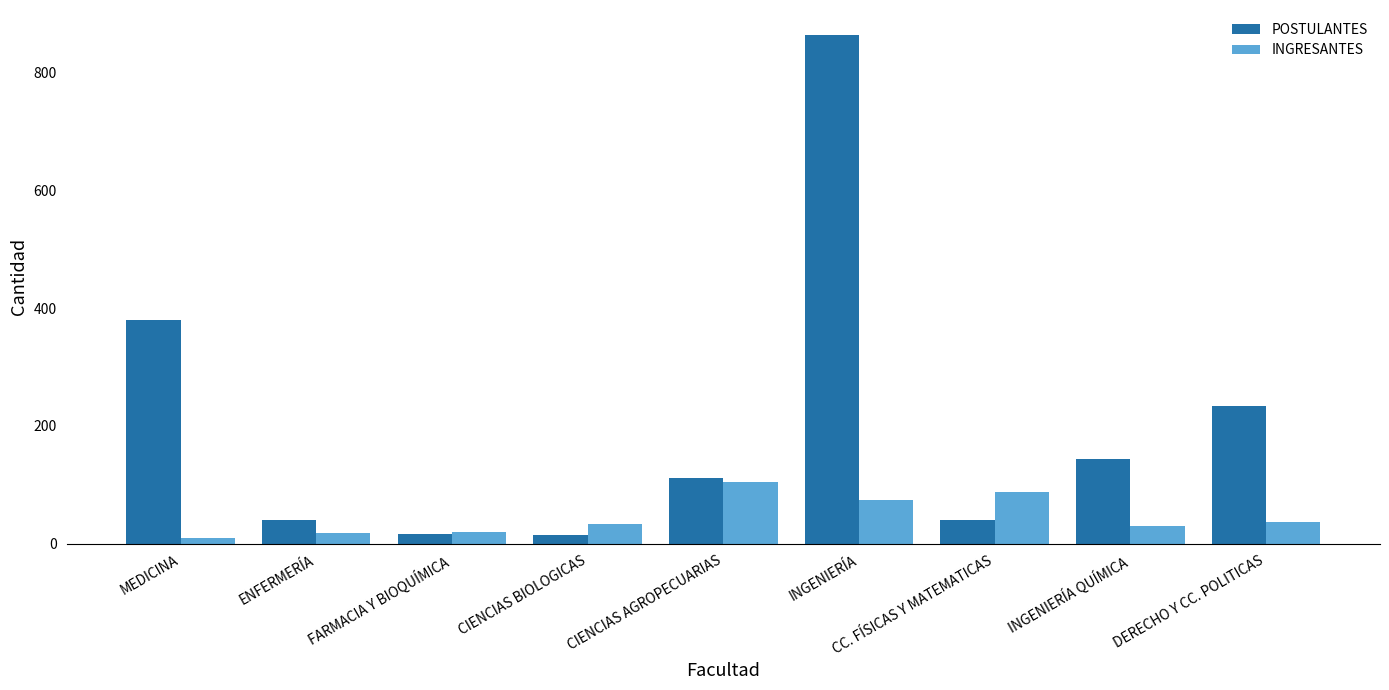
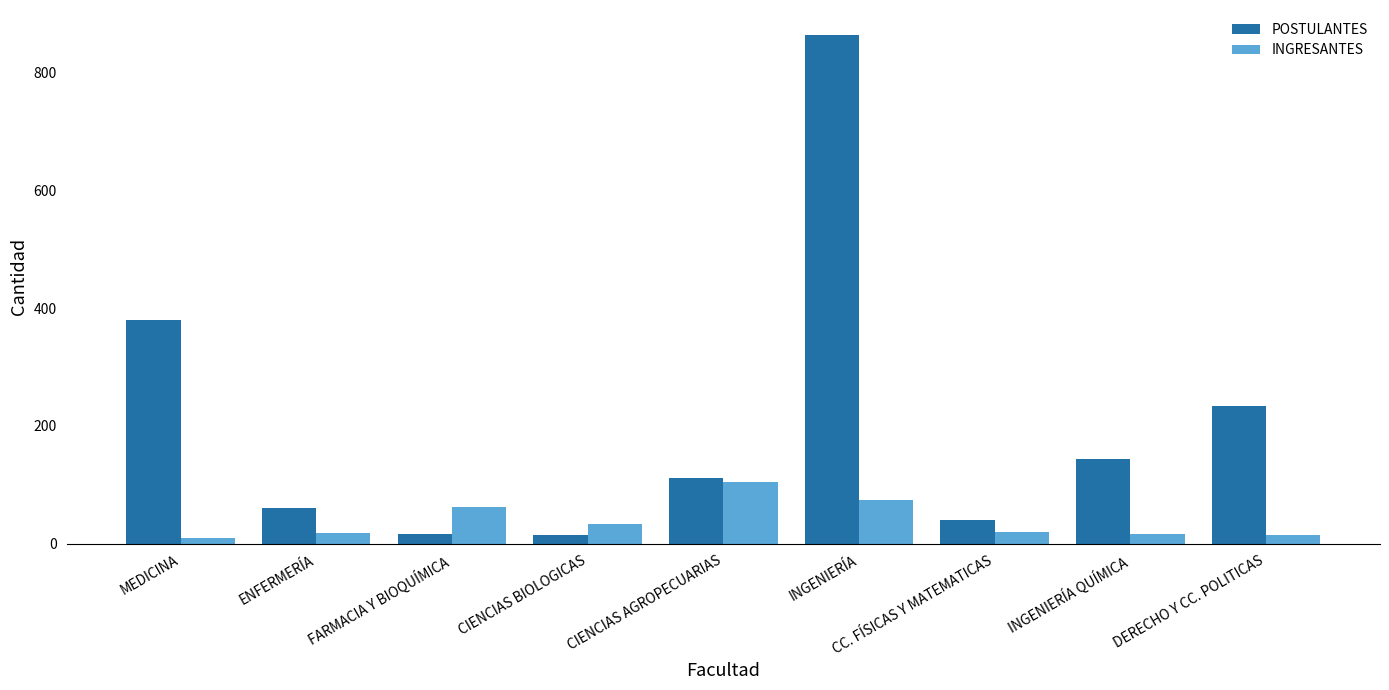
POSTULANTES, ENFERMERÍA: 40 -> 60
INGRESANTES, FARMACIA Y BIOQUÍMICA: 20 -> 60
INGRESANTES, CC. FÍSICAS Y MATEMATICAS: 90 -> 20
INGRESANTES, INGENIERÍA QUÍMICA: 30 -> 20
INGRESANTES, DERECHO Y CC. POLITICAS: 40 -> 10
